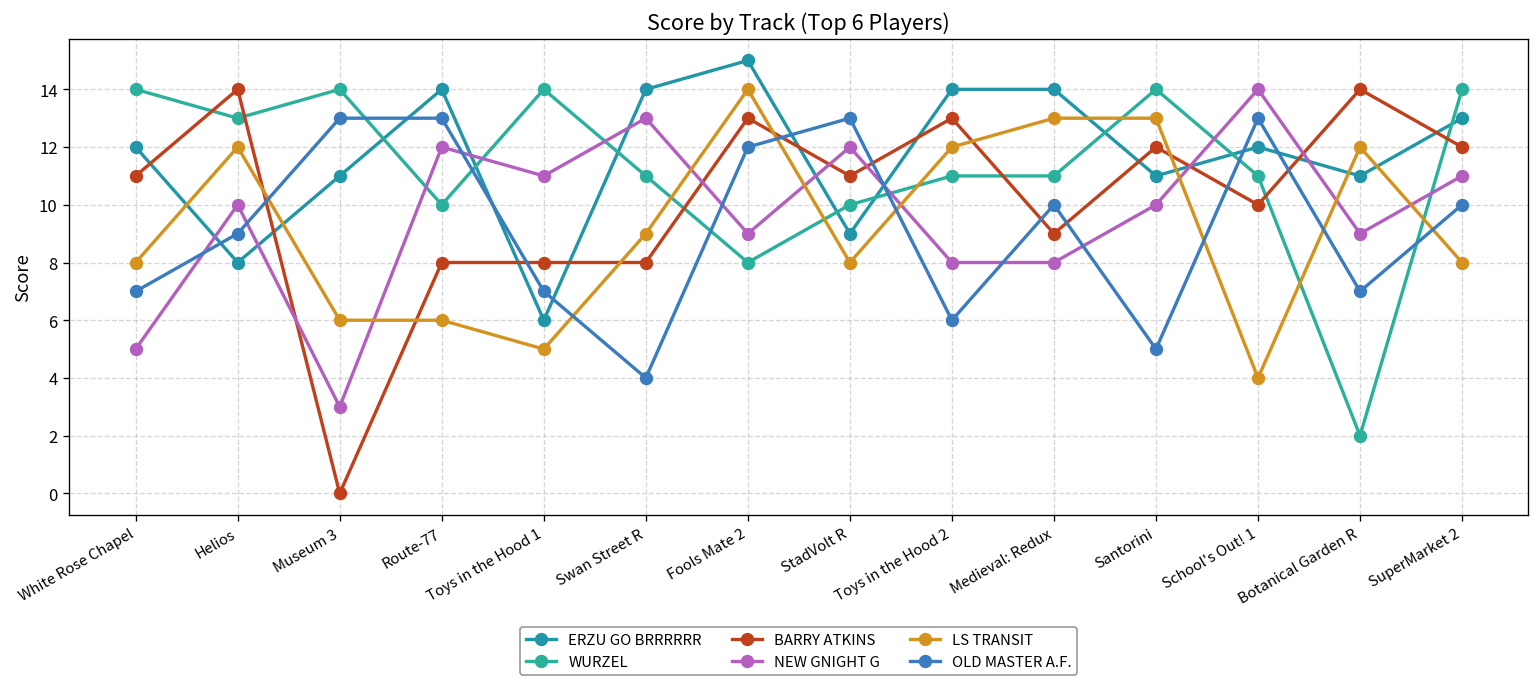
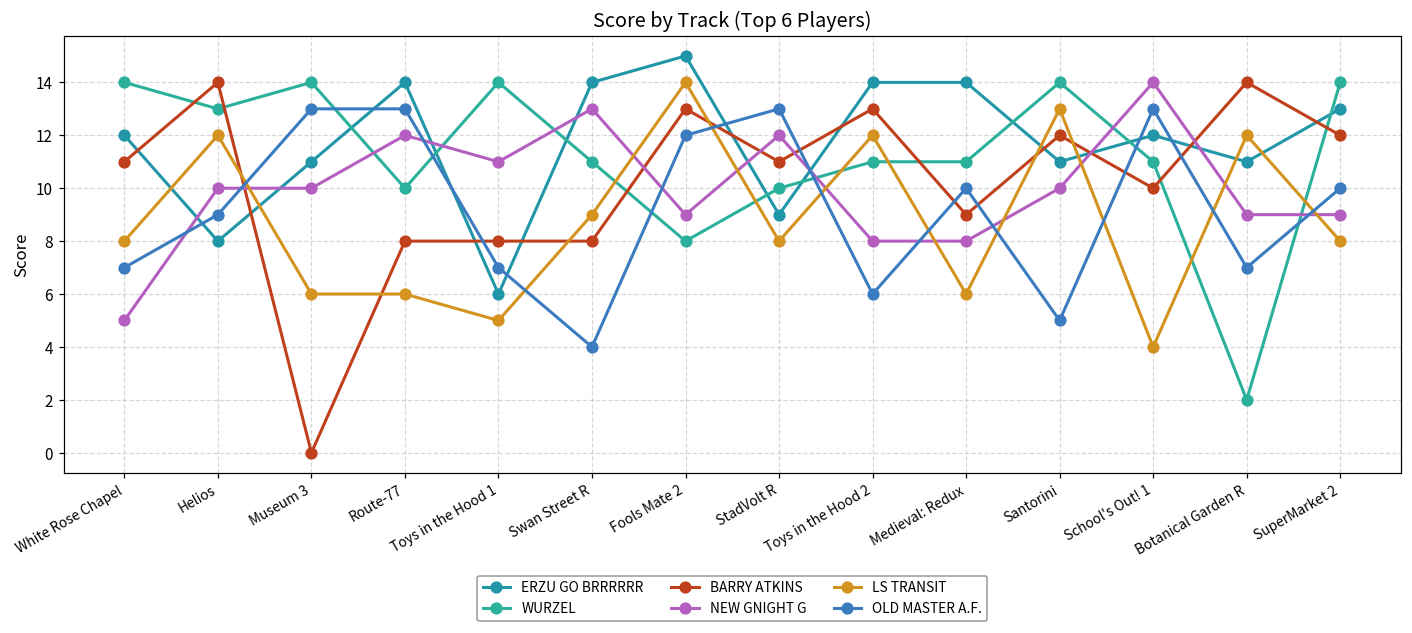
NEW GNIGHT G, Museum 3: 3 -> 10
LS TRANSIT, Medieval: Redux: 13 -> 6
NEW GNIGHT G, SuperMarket 2: 11 -> 9
